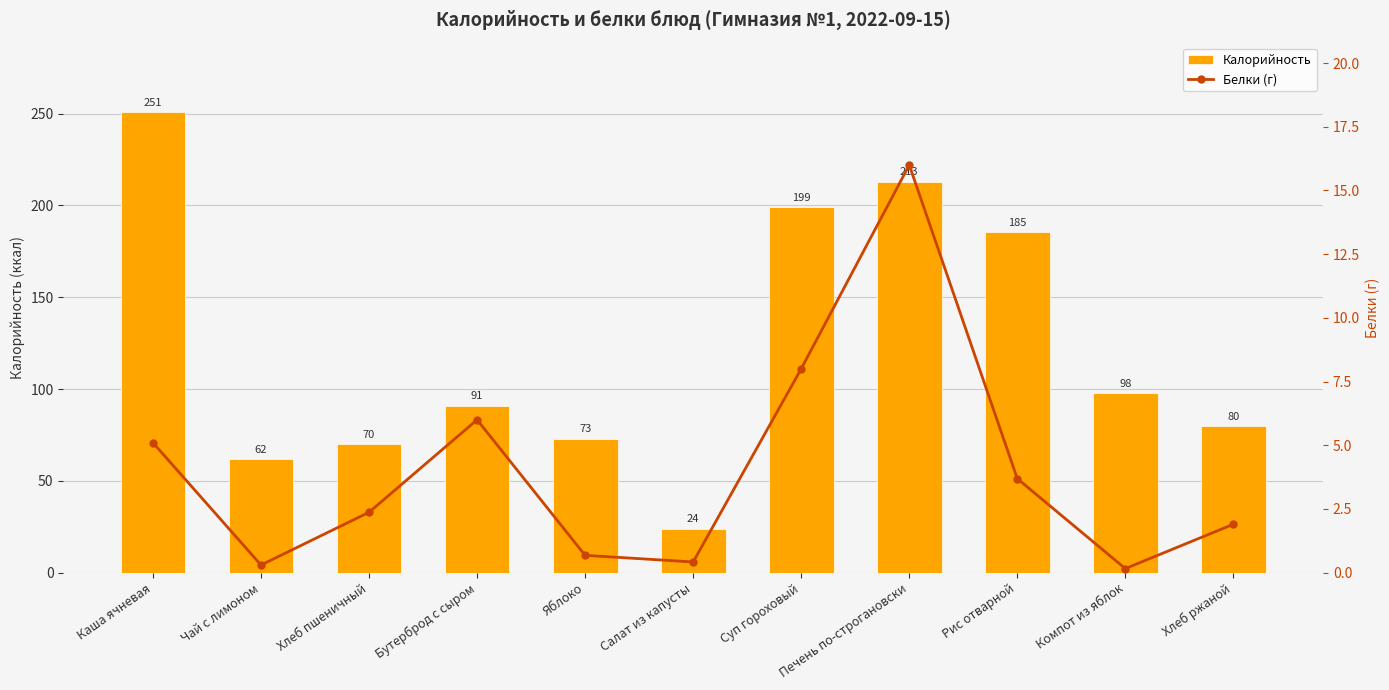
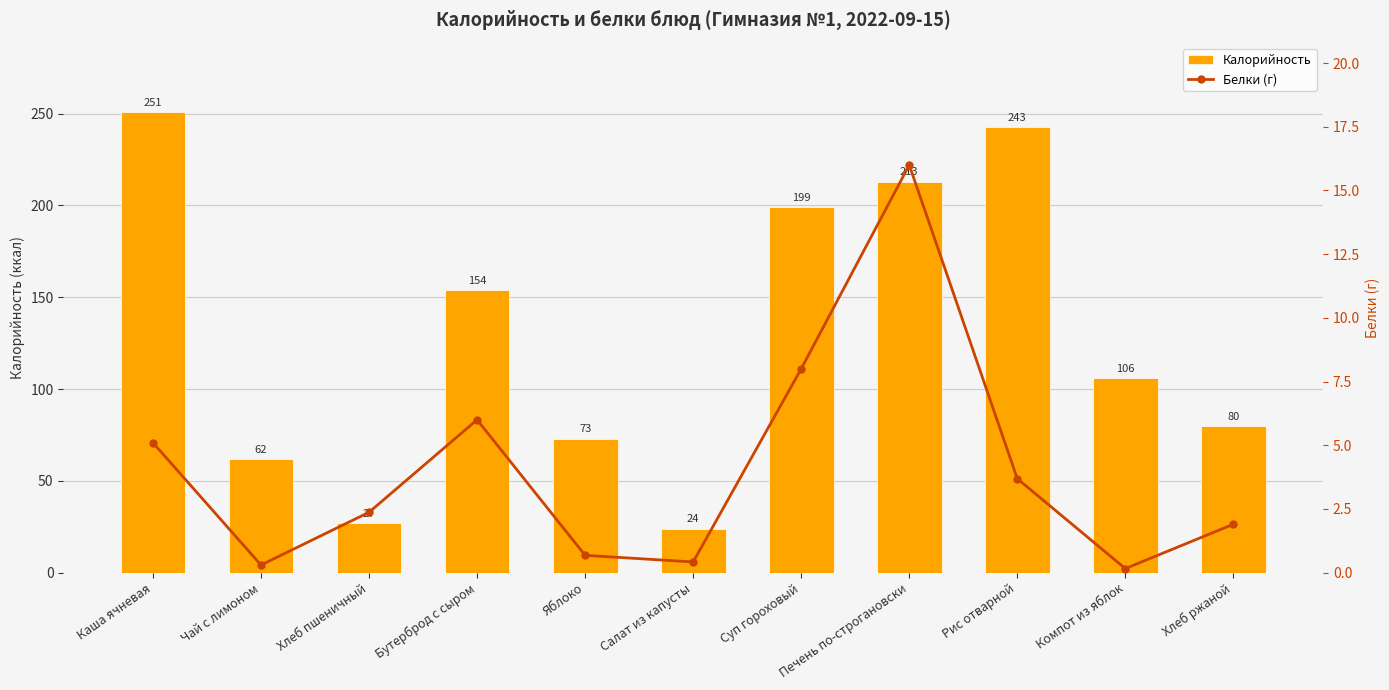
Калорийность, Хлеб пшеничный: 70 -> 27
Калорийность, Бутерброд с сыром: 91 -> 154
Калорийность, Рис отварной: 185 -> 243
Калорийность, Компот из яблок: 98 -> 106
